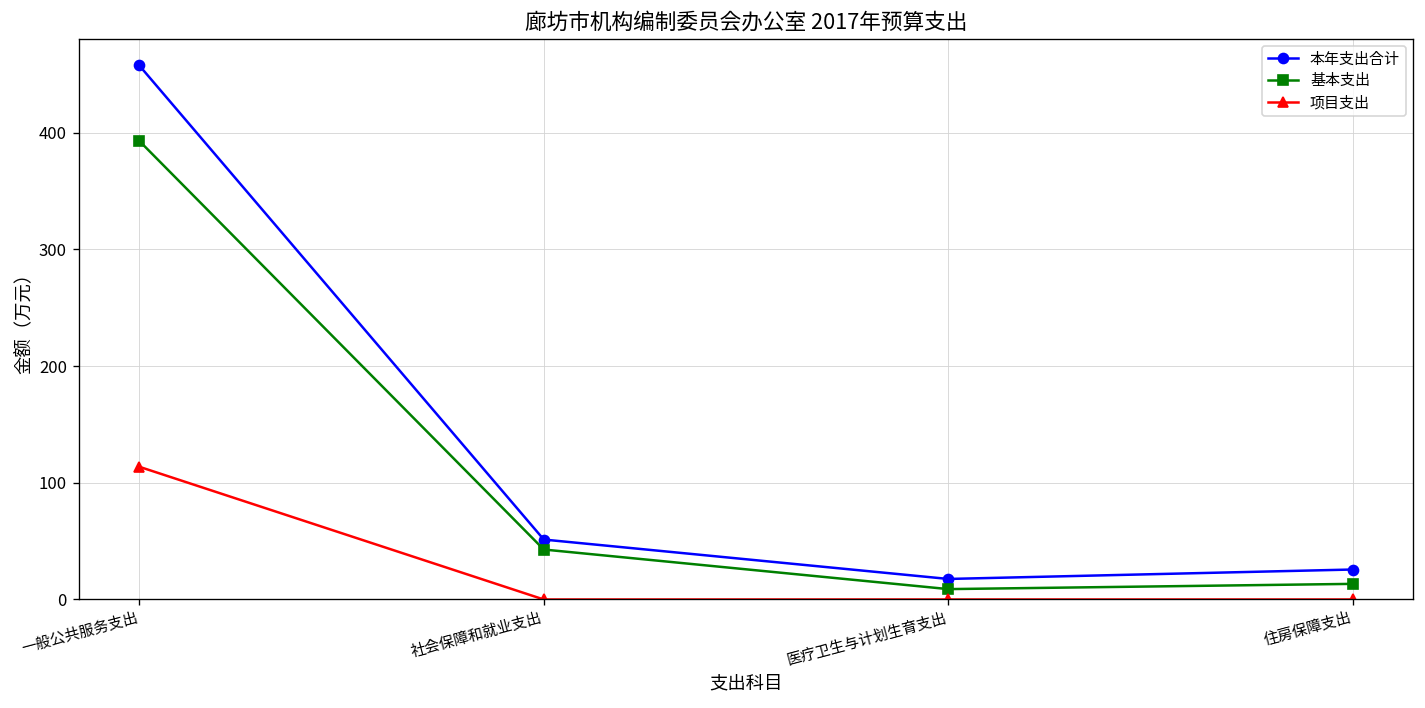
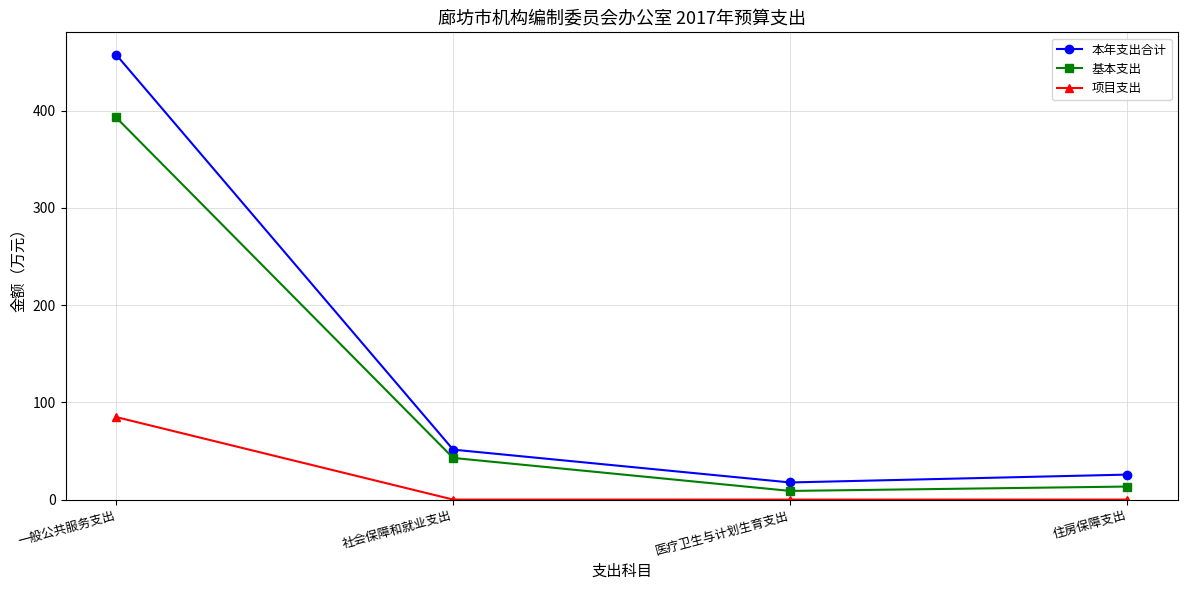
项目支出, 一般公共服务支出: 110 -> 80
